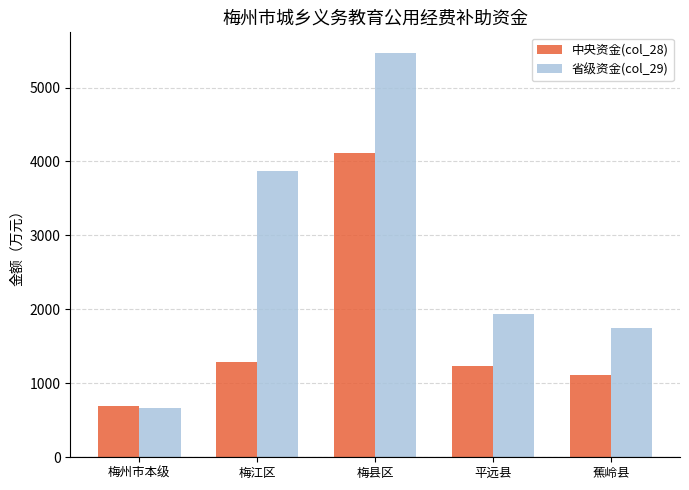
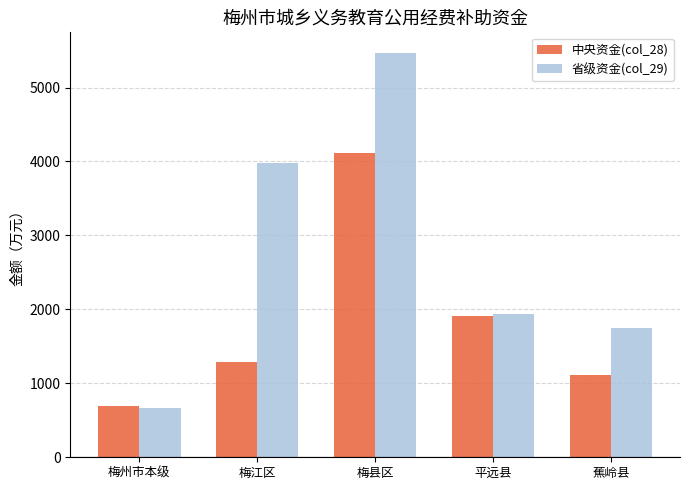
省级资金(col_29), 梅江区: 3900 -> 4000
中央资金(col_28), 平远县: 1200 -> 1900
